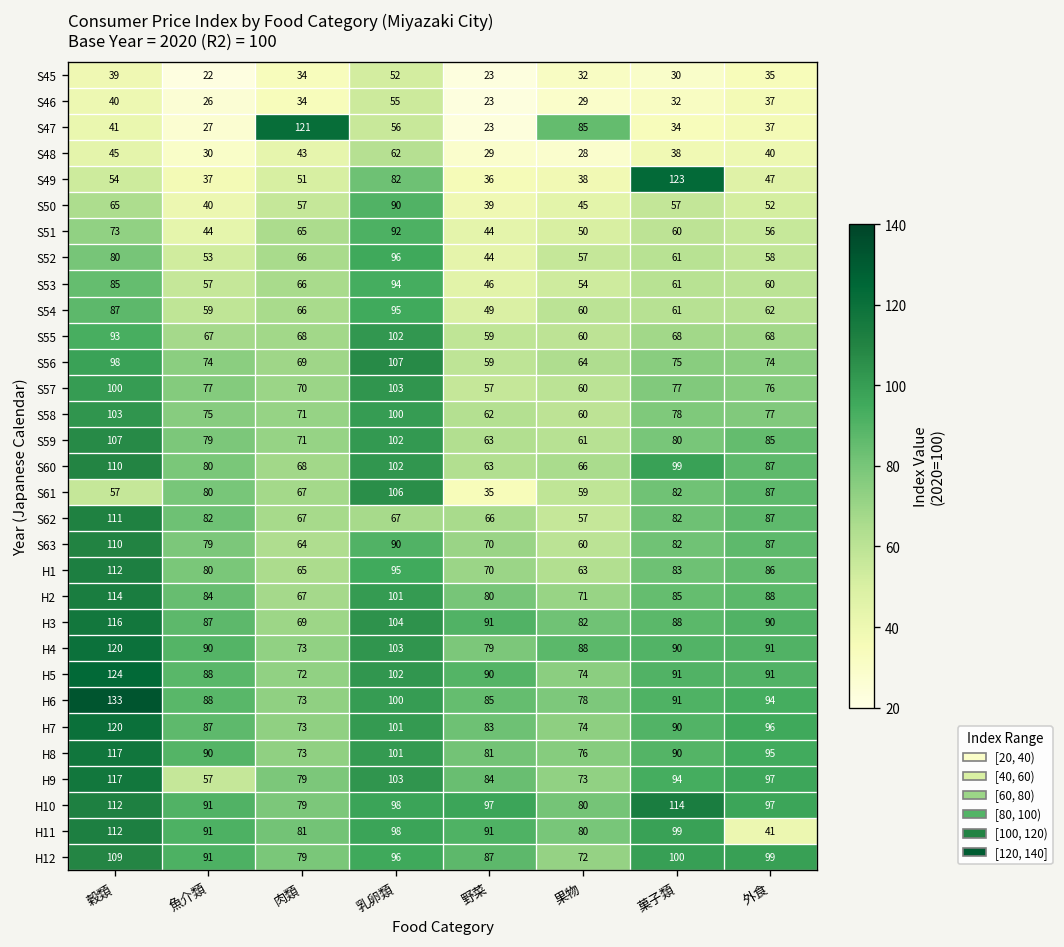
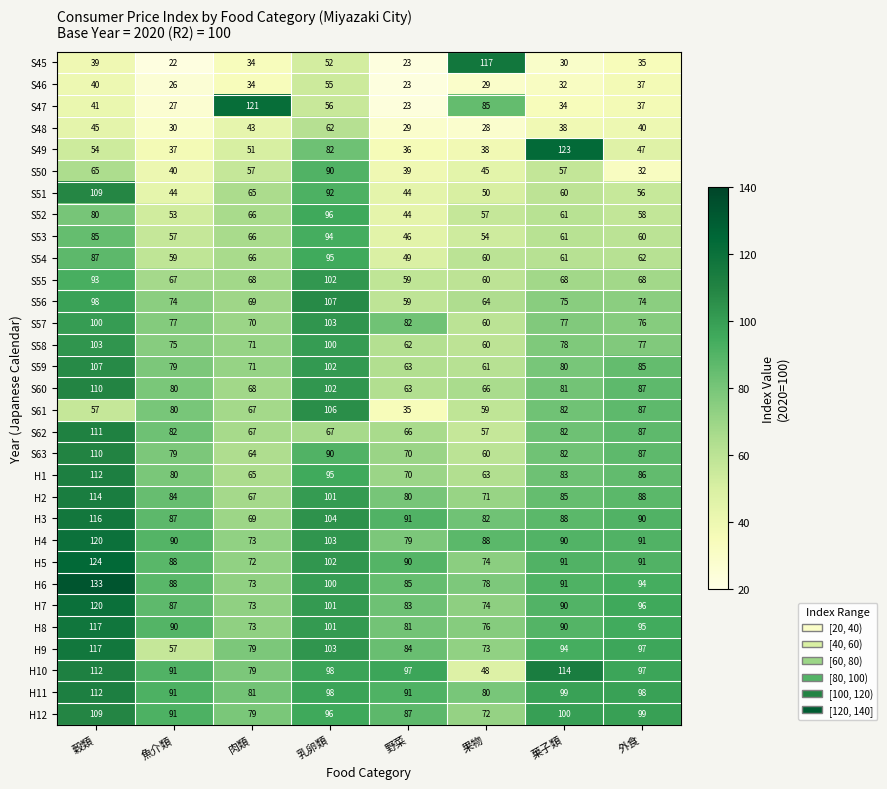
S45, 果物: 32 -> 117
S50, 外食: 52 -> 32
S51, 穀類: 73 -> 109
S57, 野菜: 57 -> 82
S60, 菓子類: 99 -> 81
H10, 果物: 80 -> 48
H11, 外食: 41 -> 98
